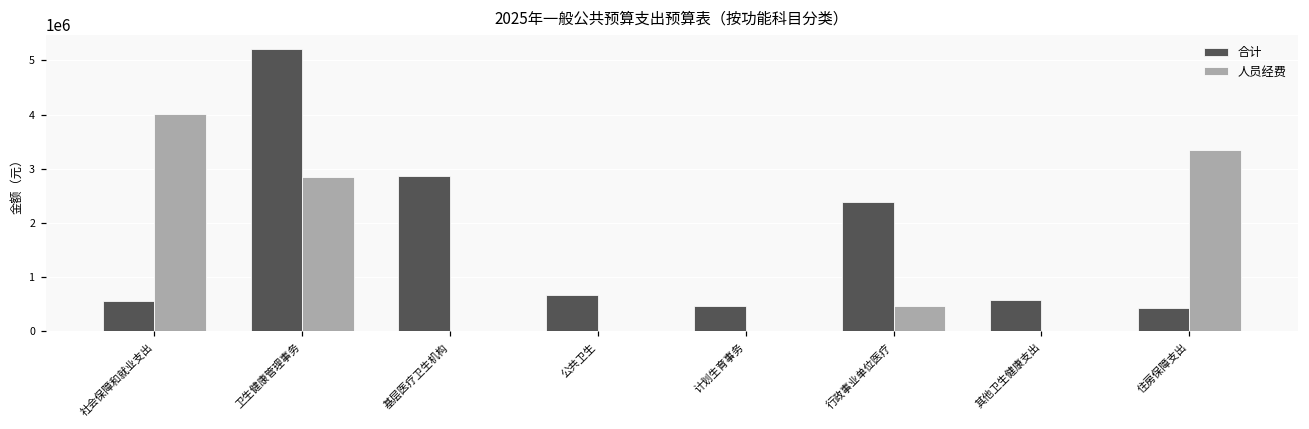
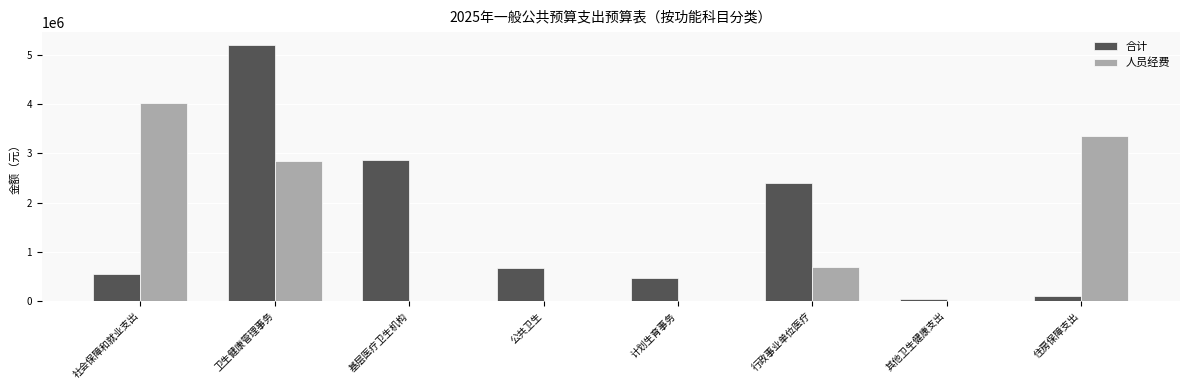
人员经费, 行政事业单位医疗: 500000 -> 700000
合计, 其他卫生健康支出: 600000 -> 0
合计, 住房保障支出: 400000 -> 100000
